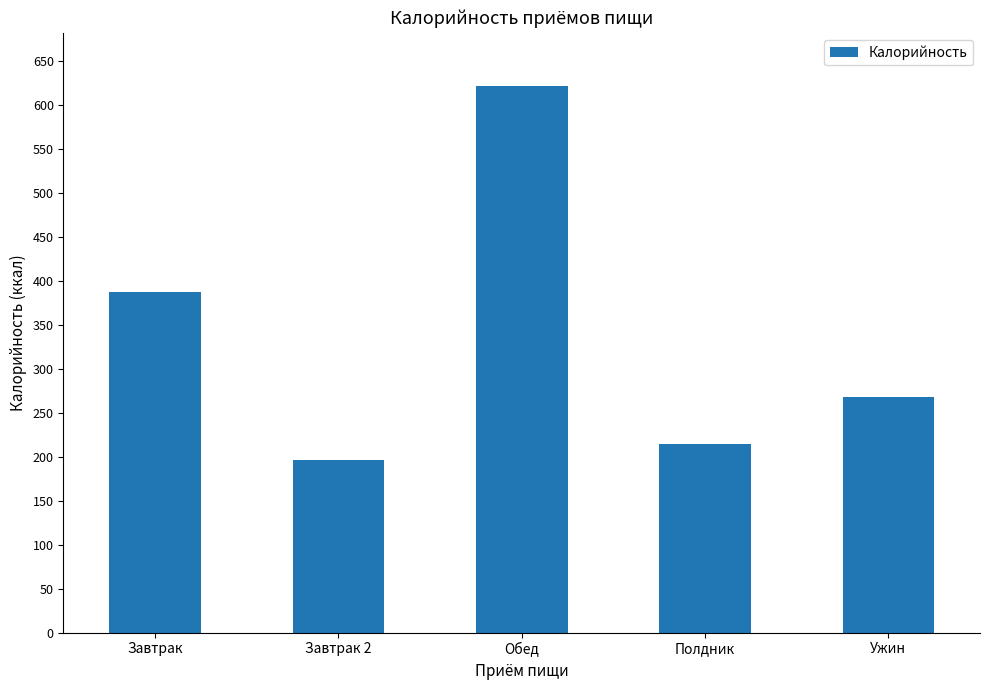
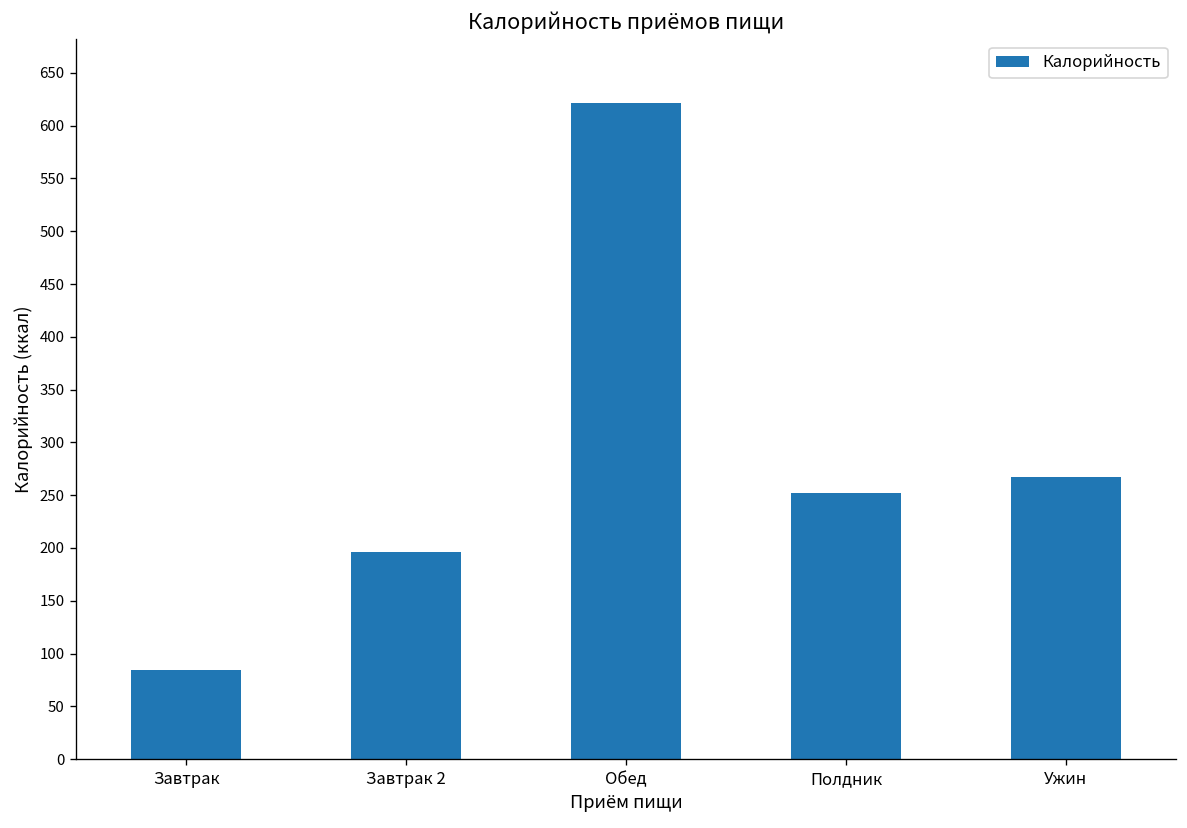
Завтрак: 390 -> 80
Полдник: 210 -> 250
